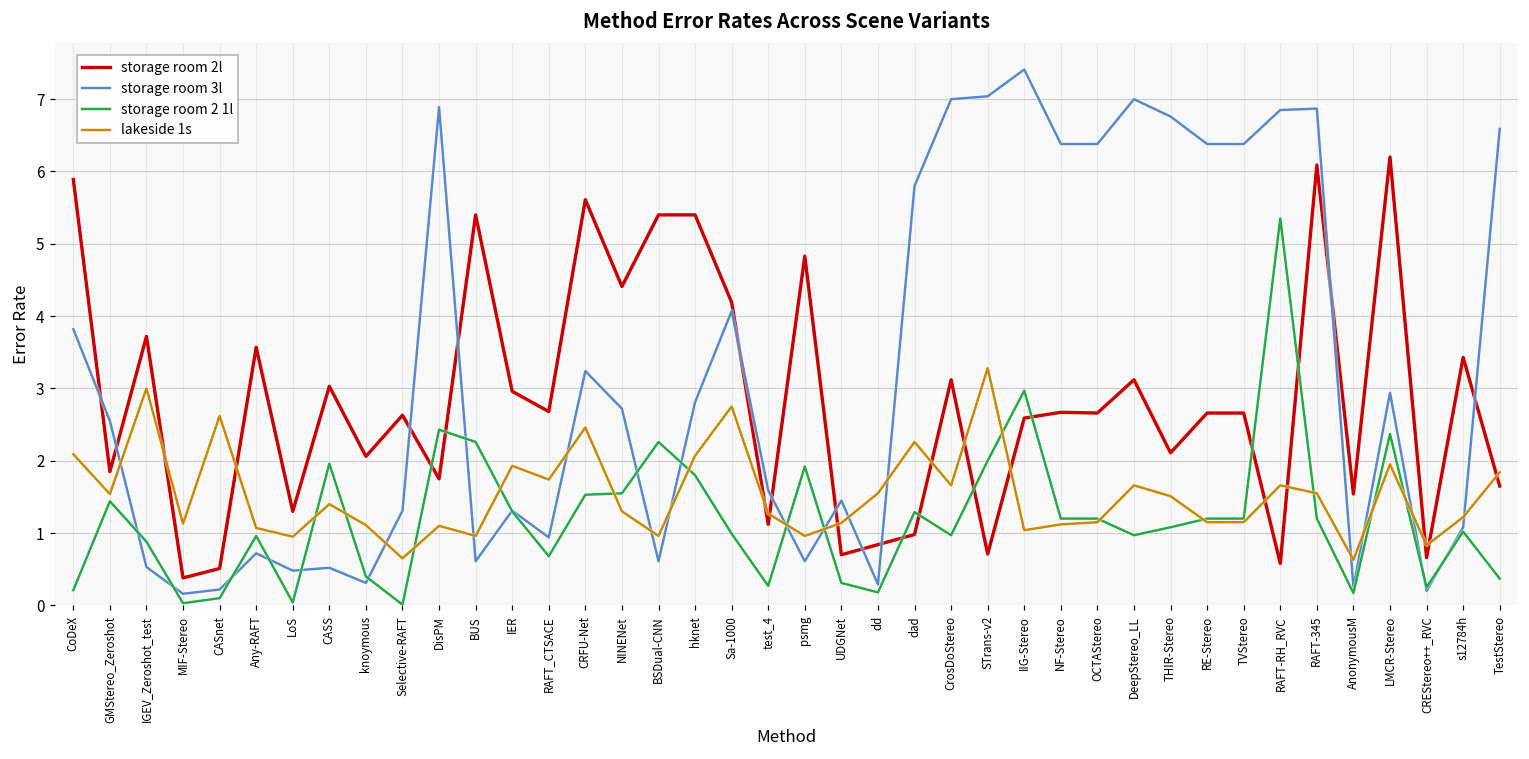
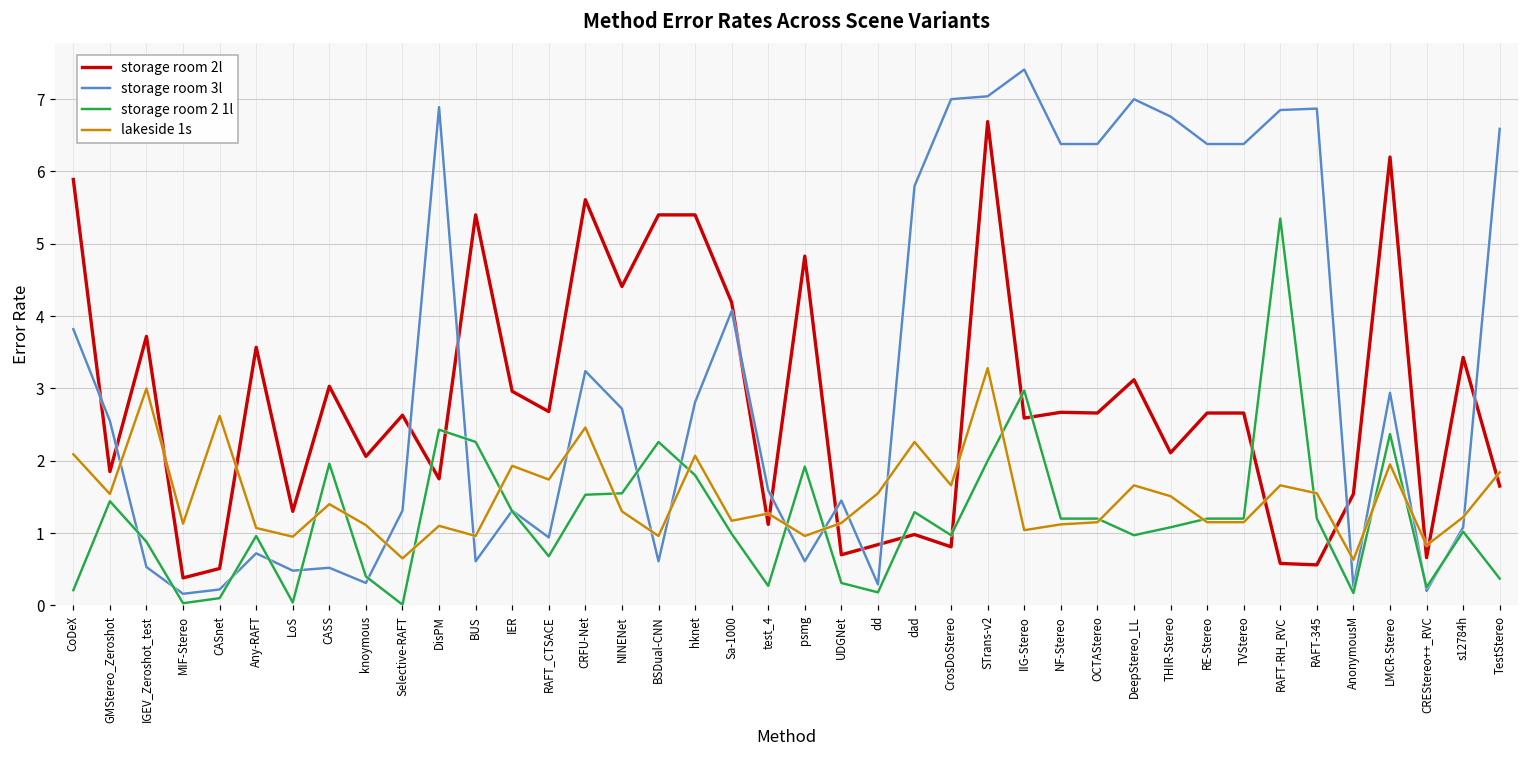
lakeside 1s, Sa-1000: 2.8 -> 1.2
storage room 2l, CrosDoStereo: 3.1 -> 0.8
storage room 2l, STrans-v2: 0.7 -> 6.7
storage room 2l, RAFT-345: 6.1 -> 0.6
